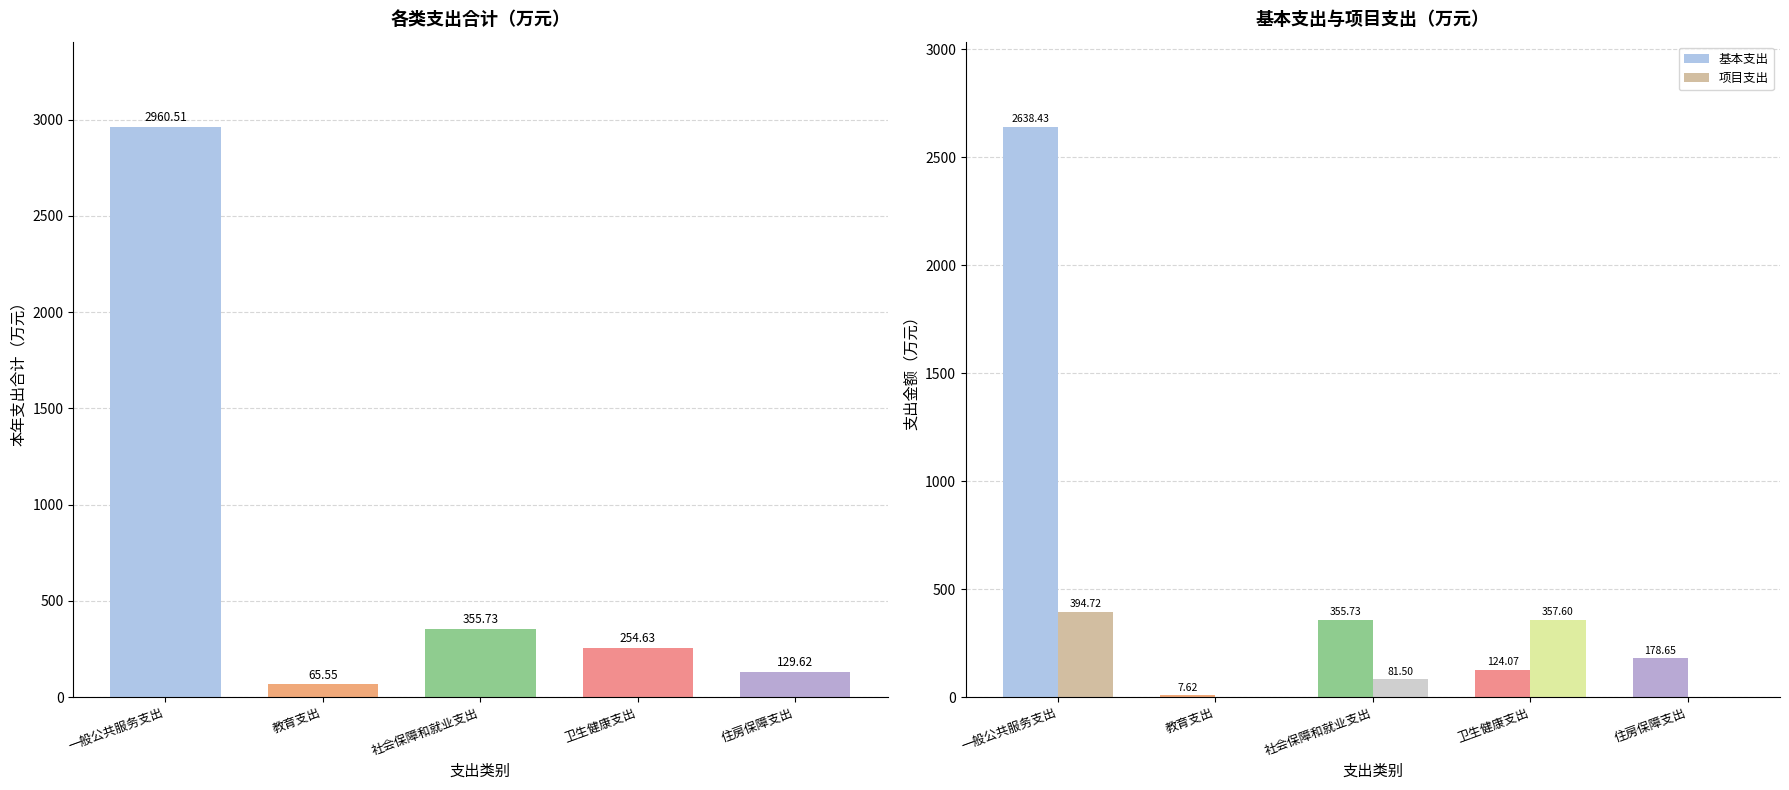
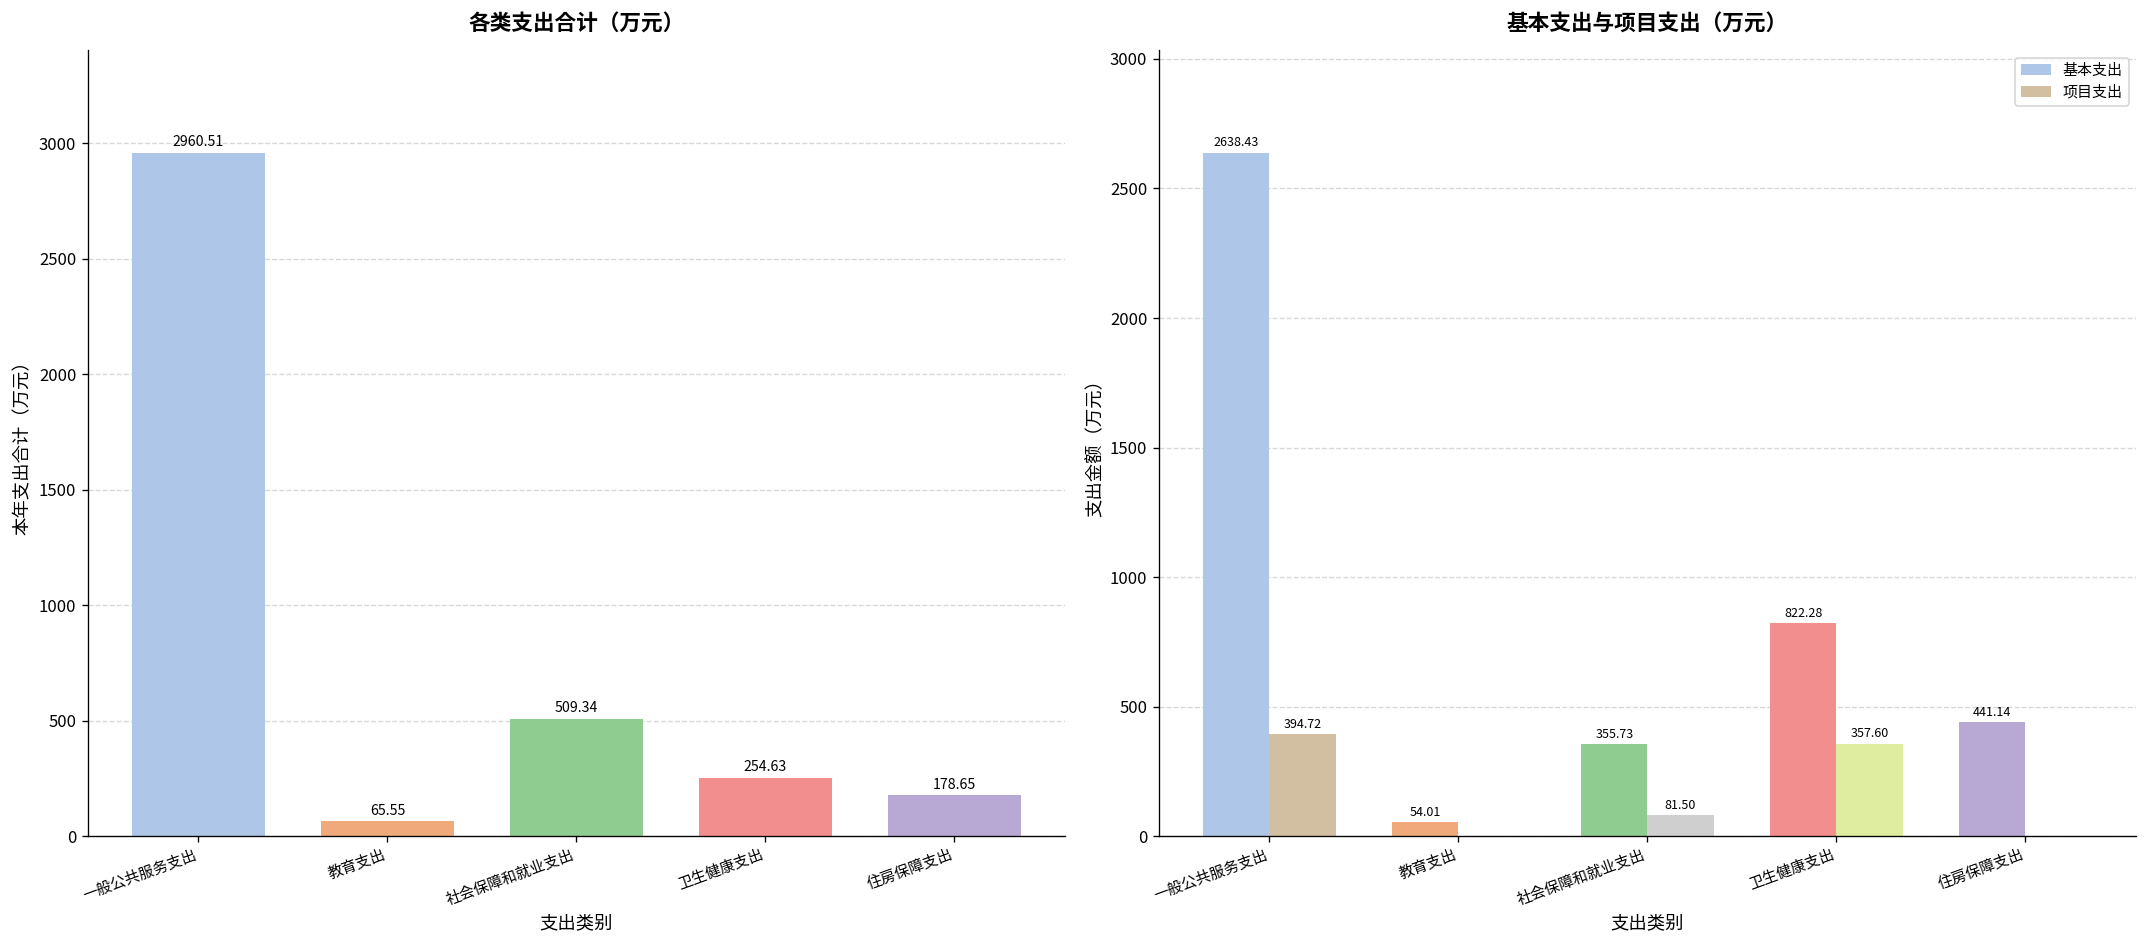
各类支出合计（万元）, 社会保障和就业支出: 355.73 -> 509.34
各类支出合计（万元）, 住房保障支出: 129.62 -> 178.65
基本支出与项目支出（万元）, 基本支出, 教育支出: 7.62 -> 54.01
基本支出与项目支出（万元）, 基本支出, 卫生健康支出: 124.07 -> 822.28
基本支出与项目支出（万元）, 基本支出, 住房保障支出: 178.65 -> 441.14
